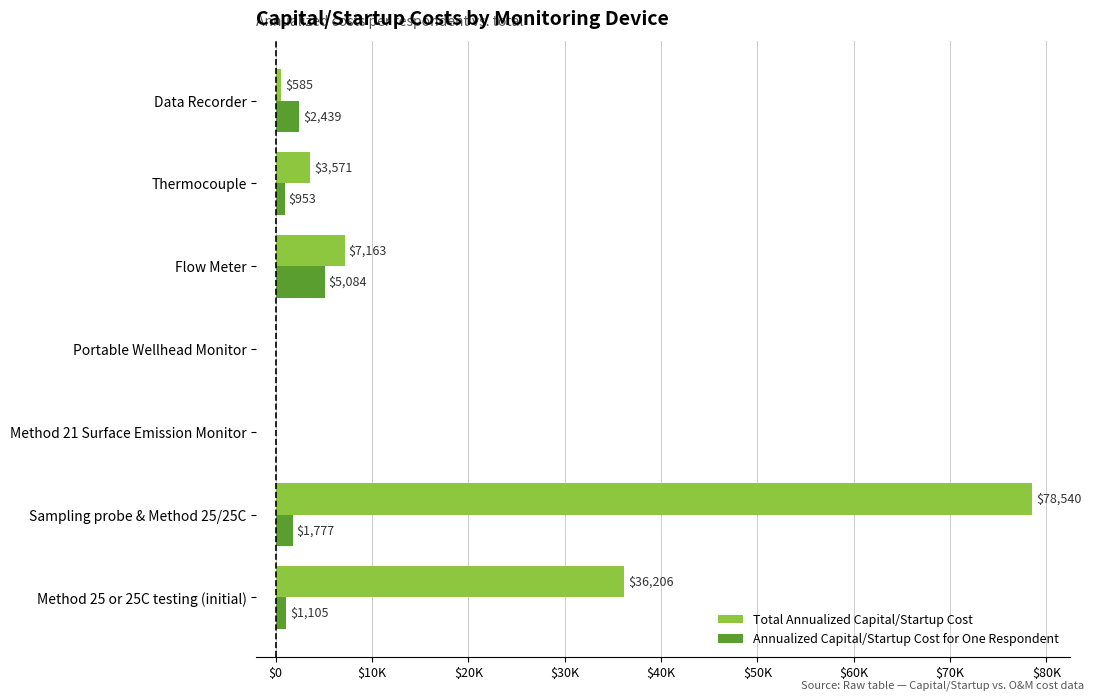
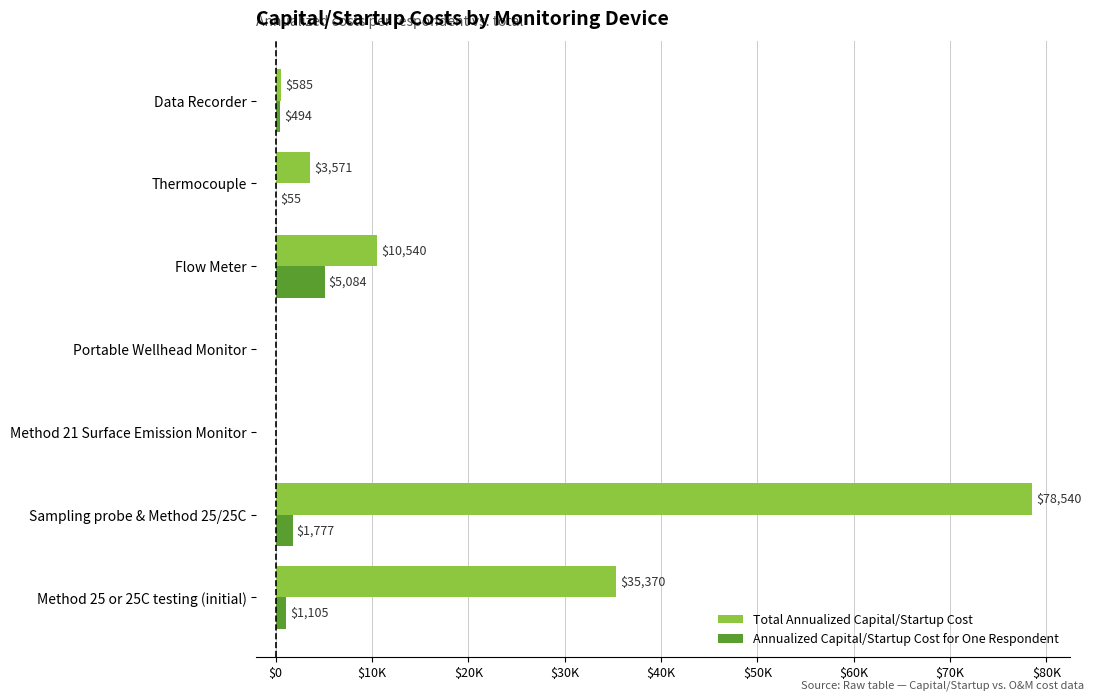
Annualized Capital/Startup Cost for One Respondent, Data Recorder: $2,439 -> $494
Annualized Capital/Startup Cost for One Respondent, Thermocouple: $953 -> $55
Total Annualized Capital/Startup Cost, Flow Meter: $7,163 -> $10,540
Total Annualized Capital/Startup Cost, Method 25 or 25C testing (initial): $36,206 -> $35,370
